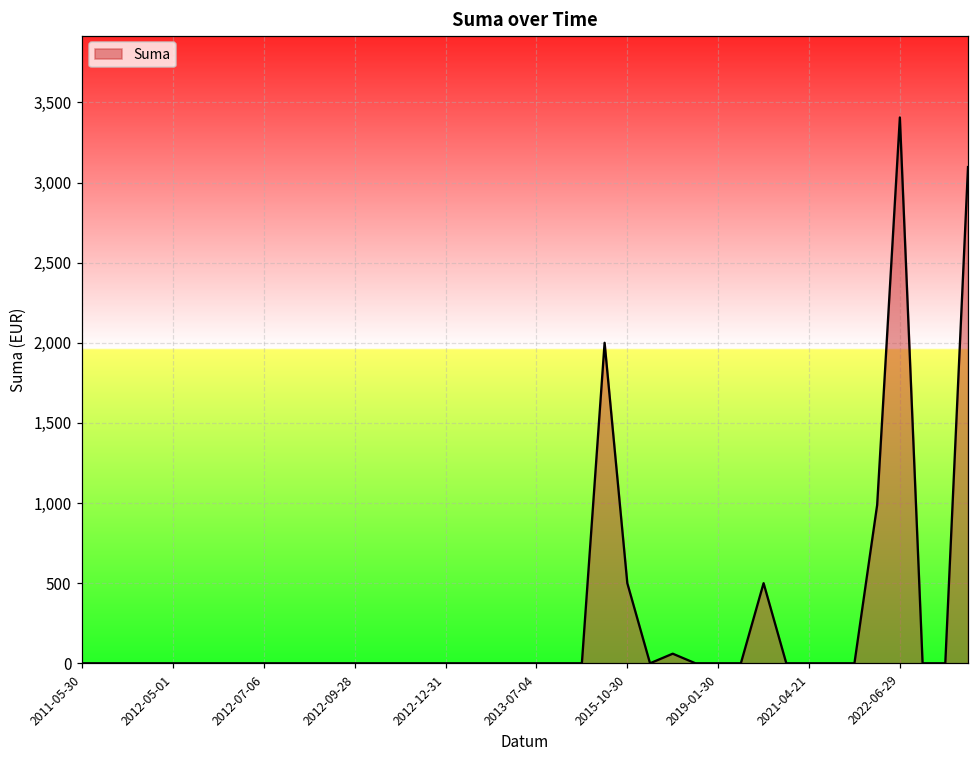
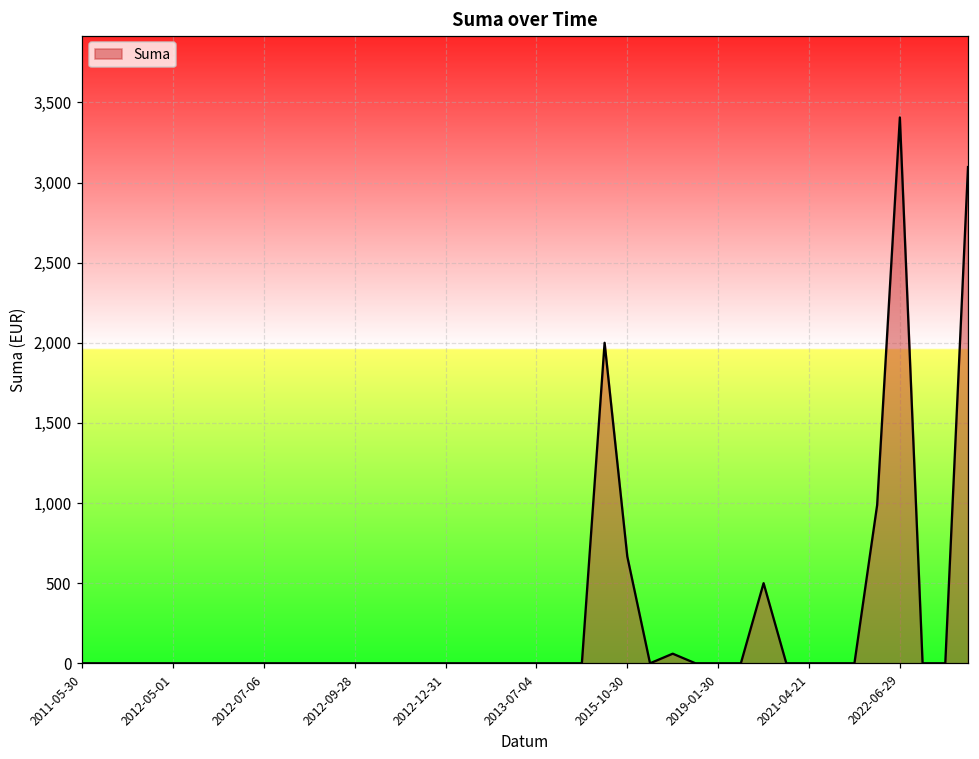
2015-10-30: 500 -> 670
